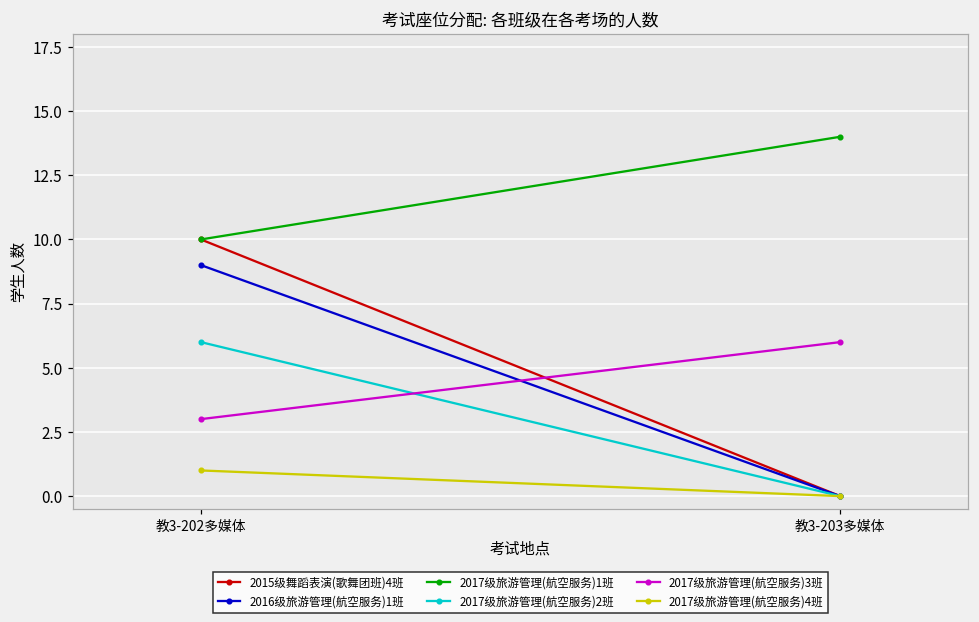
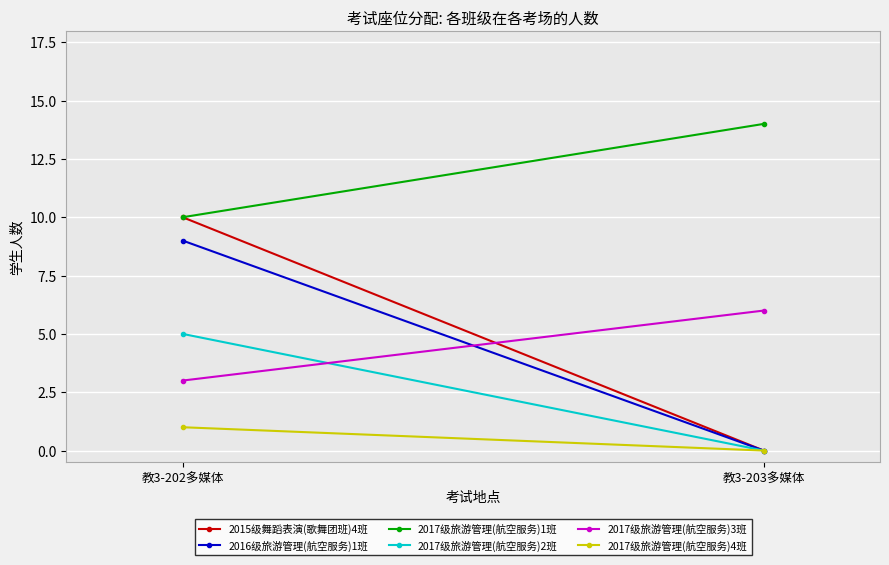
2017级旅游管理(航空服务)2班, 教3-202多媒体: 6 -> 5
